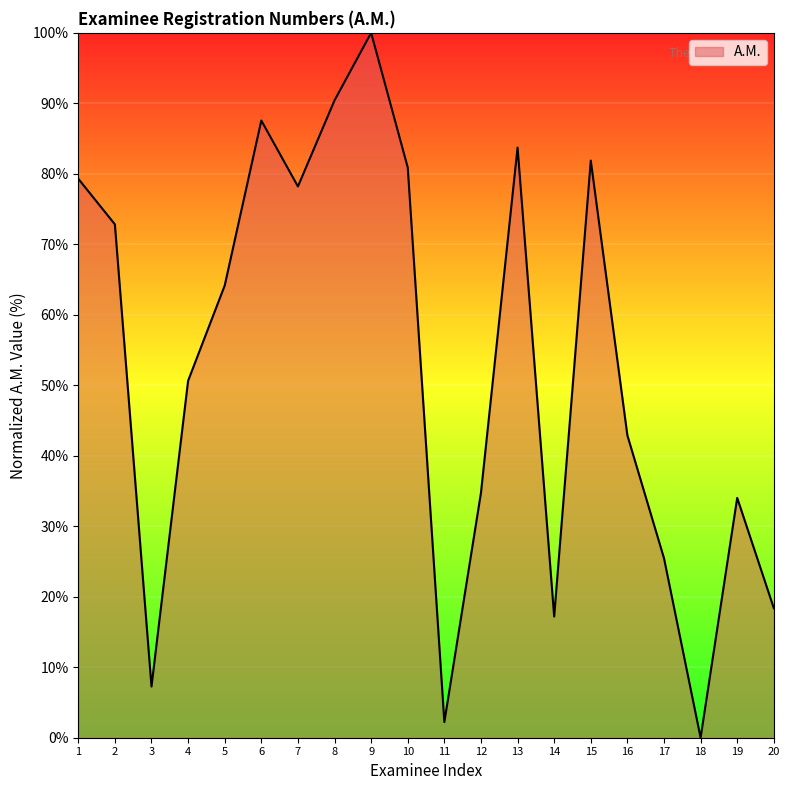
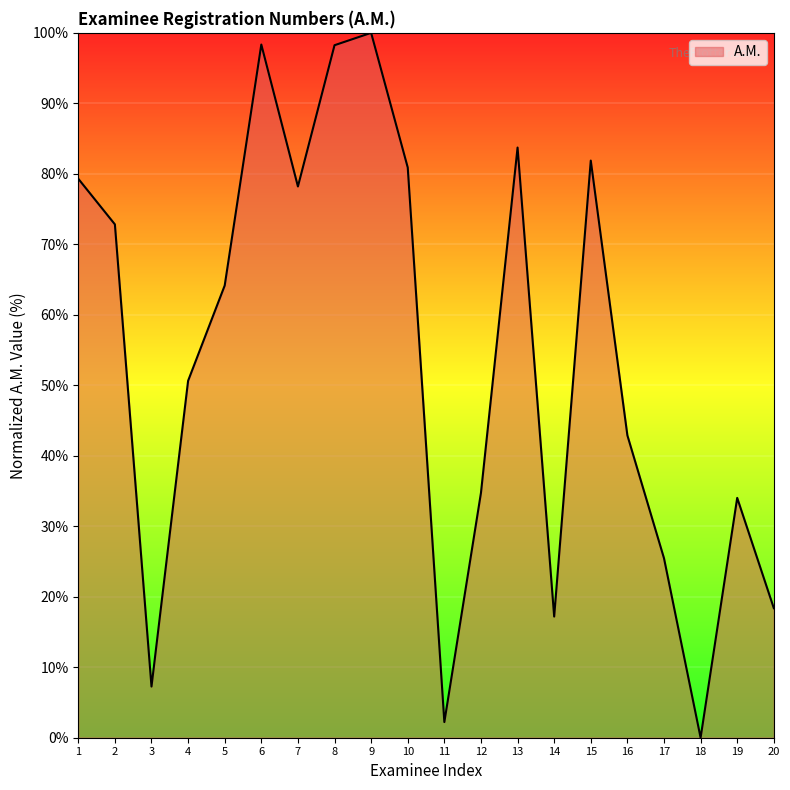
6: 88% -> 98%
8: 90% -> 98%
